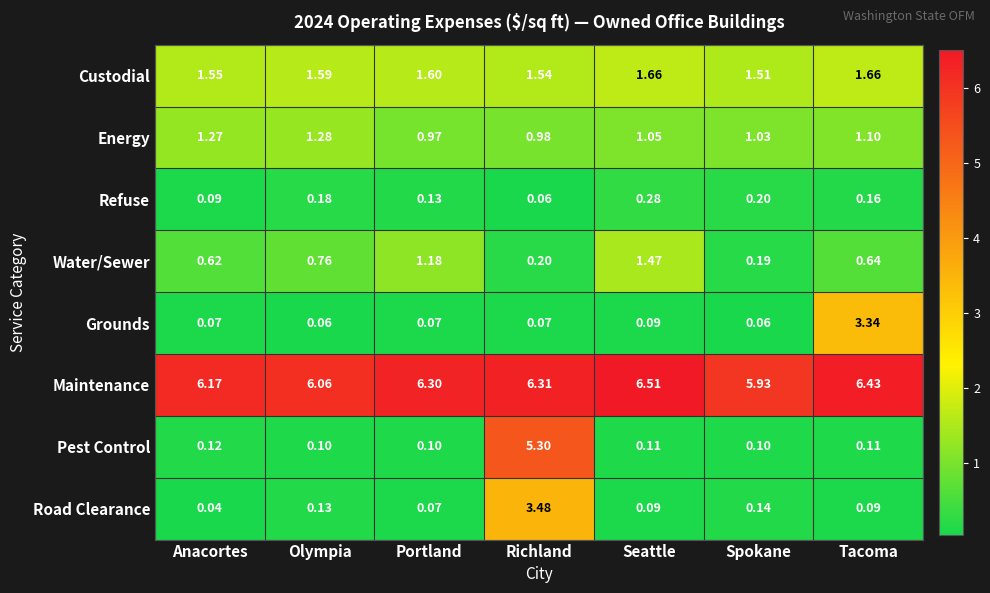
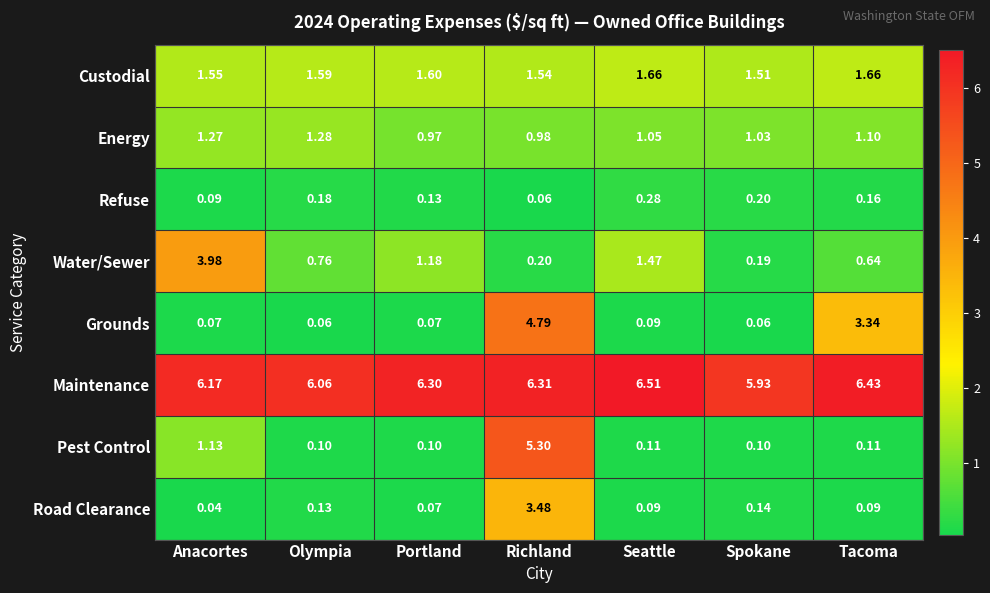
Water/Sewer, Anacortes: 0.62 -> 3.98
Grounds, Richland: 0.07 -> 4.79
Pest Control, Anacortes: 0.12 -> 1.13
